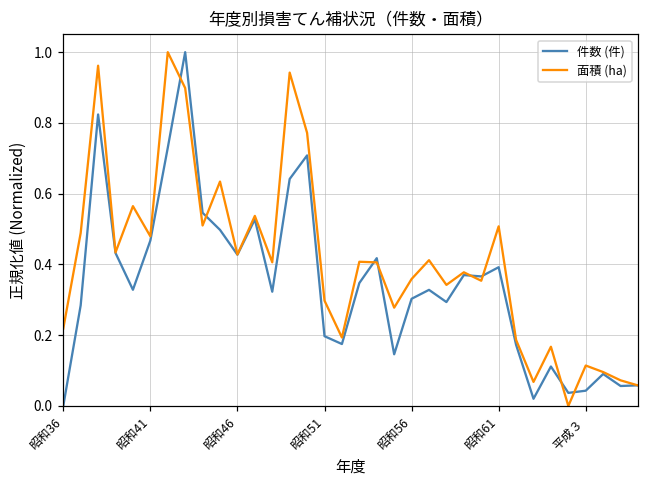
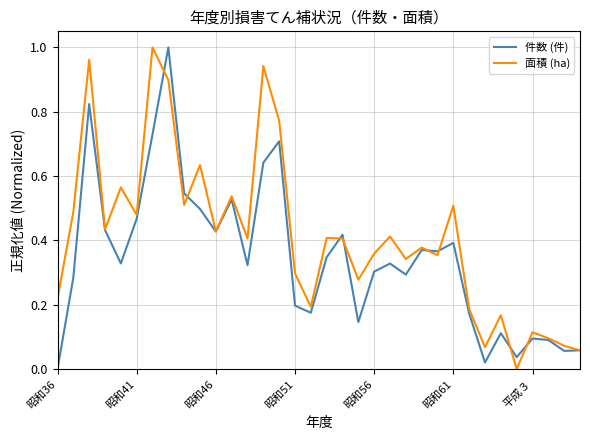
件数 (件), 平成３: 0.04 -> 0.10
